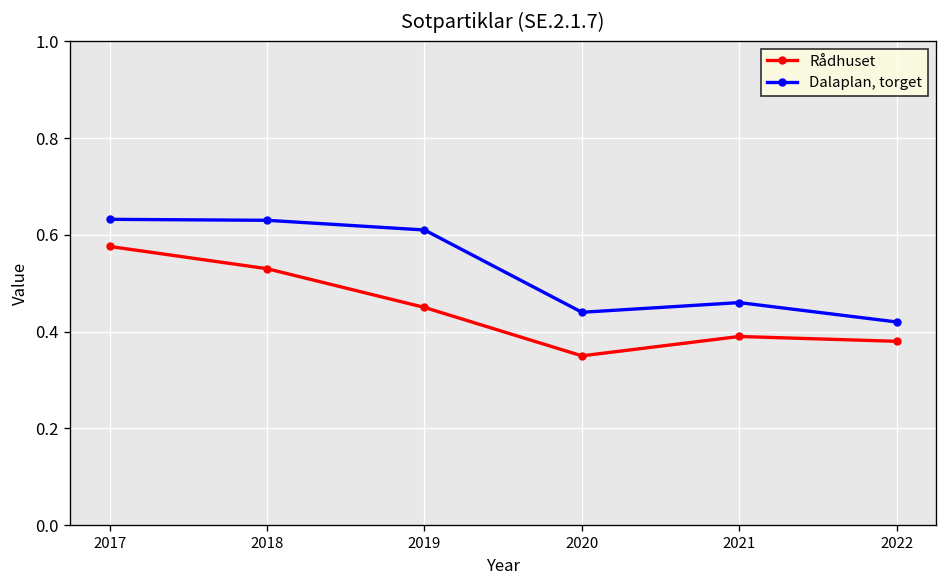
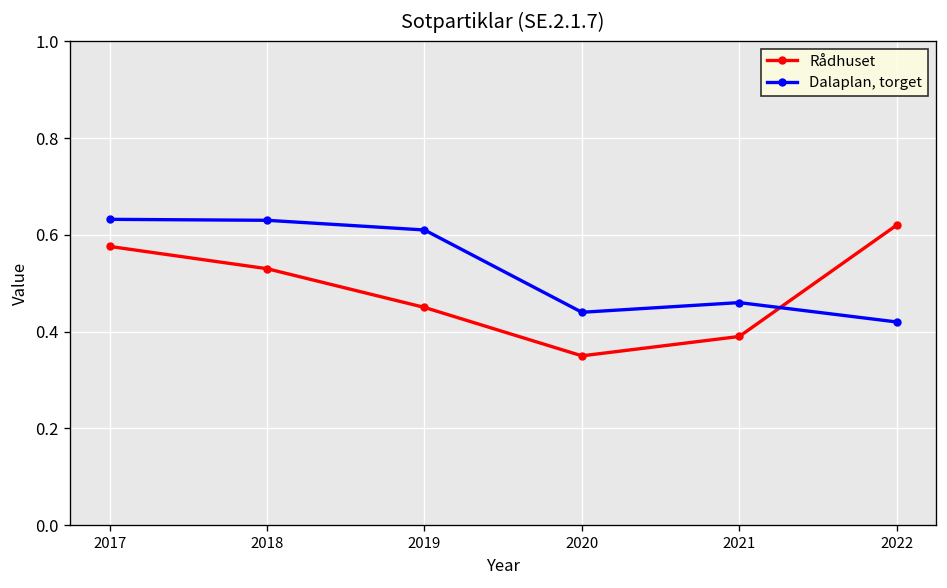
Rådhuset, 2022: 0.38 -> 0.62
